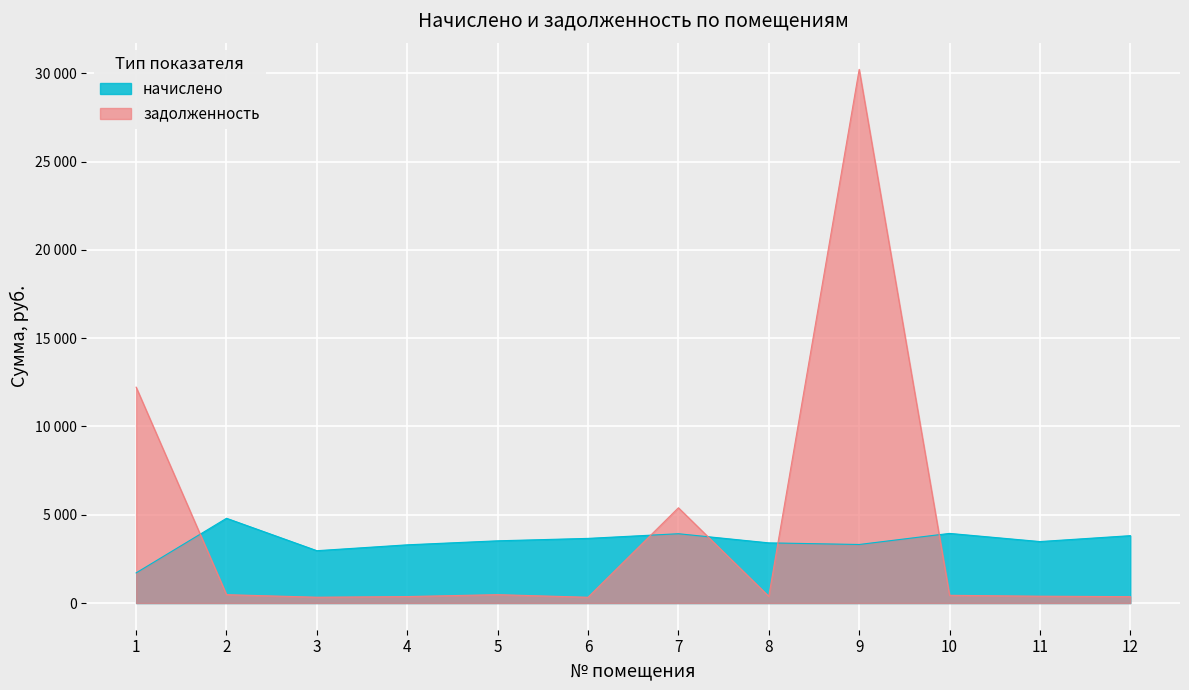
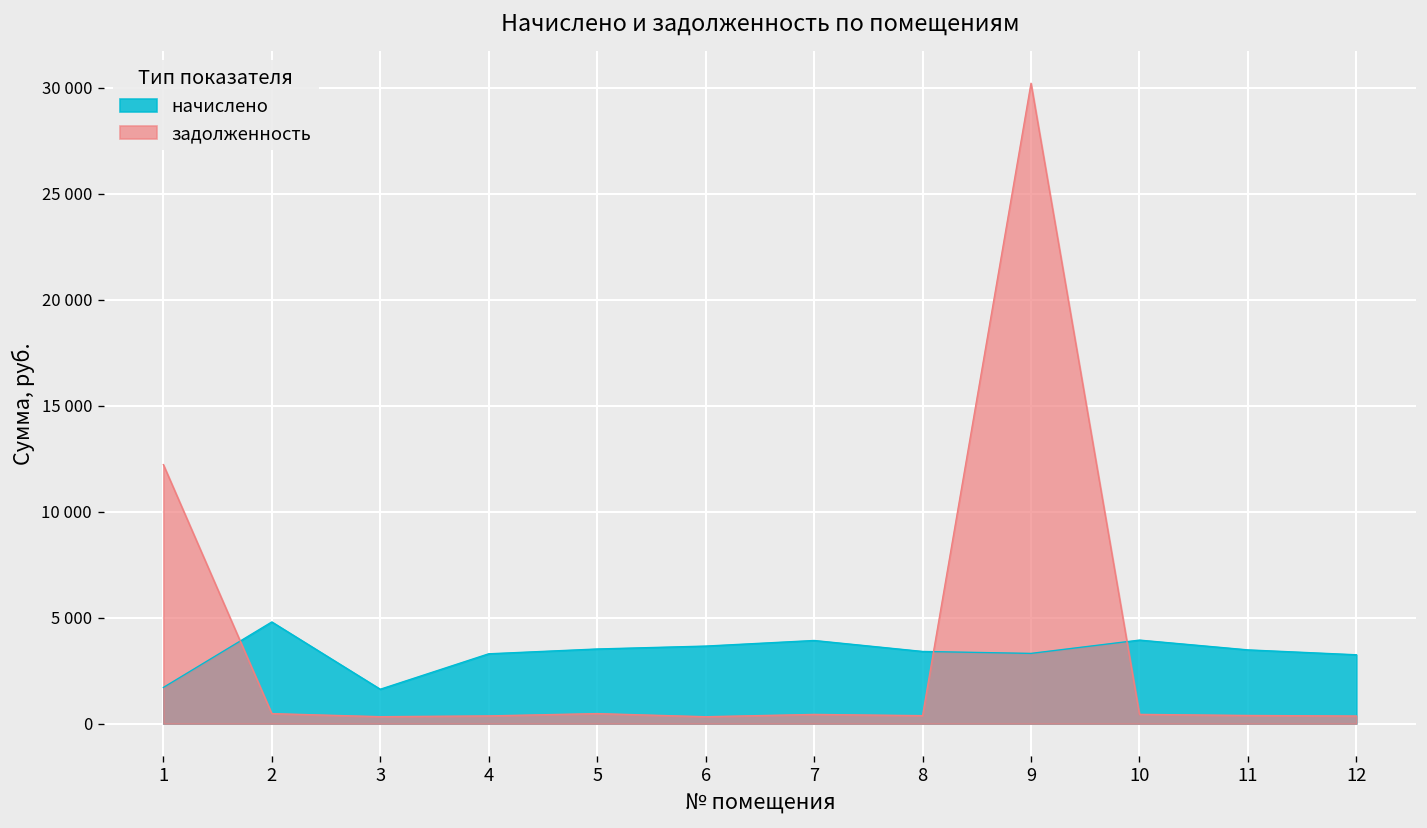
начислено, 3: 3000 -> 1600
задолженность, 7: 5400 -> 400
начислено, 12: 3800 -> 3300
